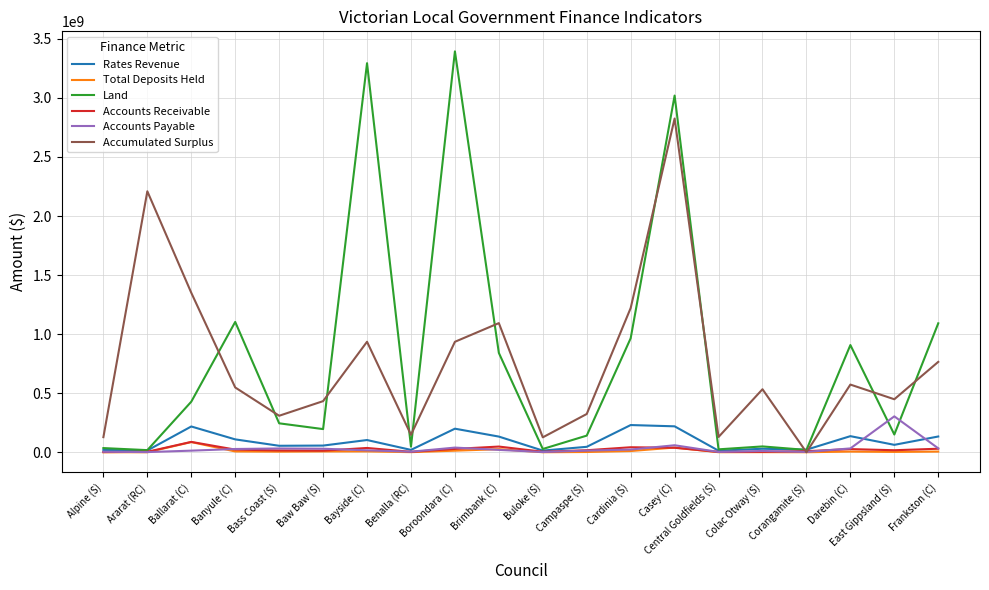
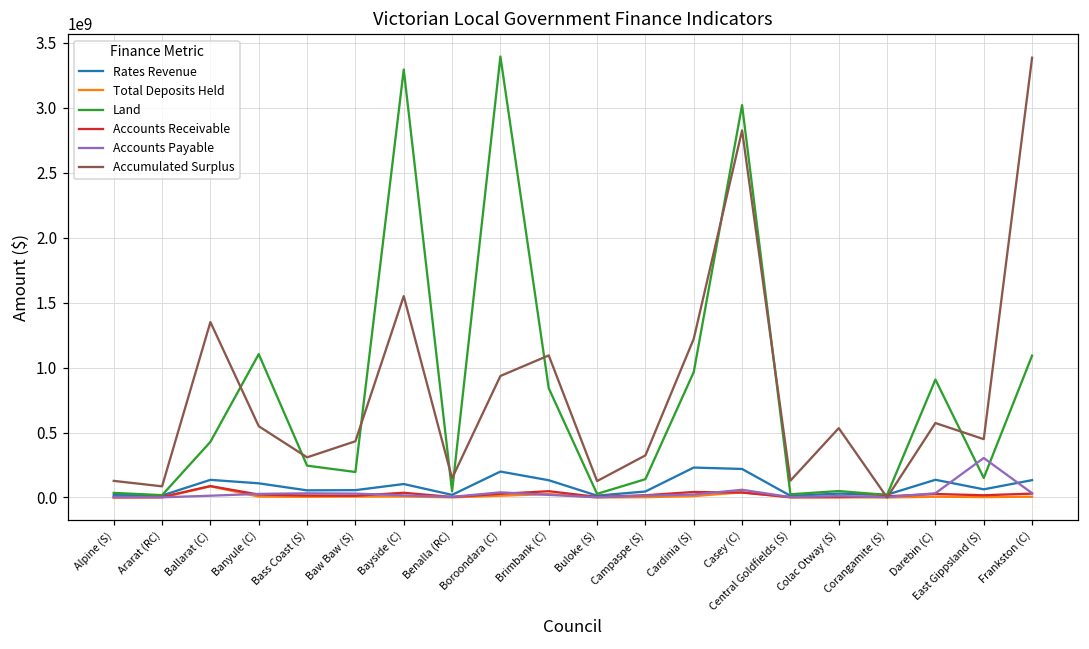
Accumulated Surplus, Ararat (RC): 2210000000 -> 90000000
Rates Revenue, Ballarat (C): 220000000 -> 140000000
Accumulated Surplus, Bayside (C): 940000000 -> 1550000000
Accumulated Surplus, Frankston (C): 770000000 -> 3380000000
